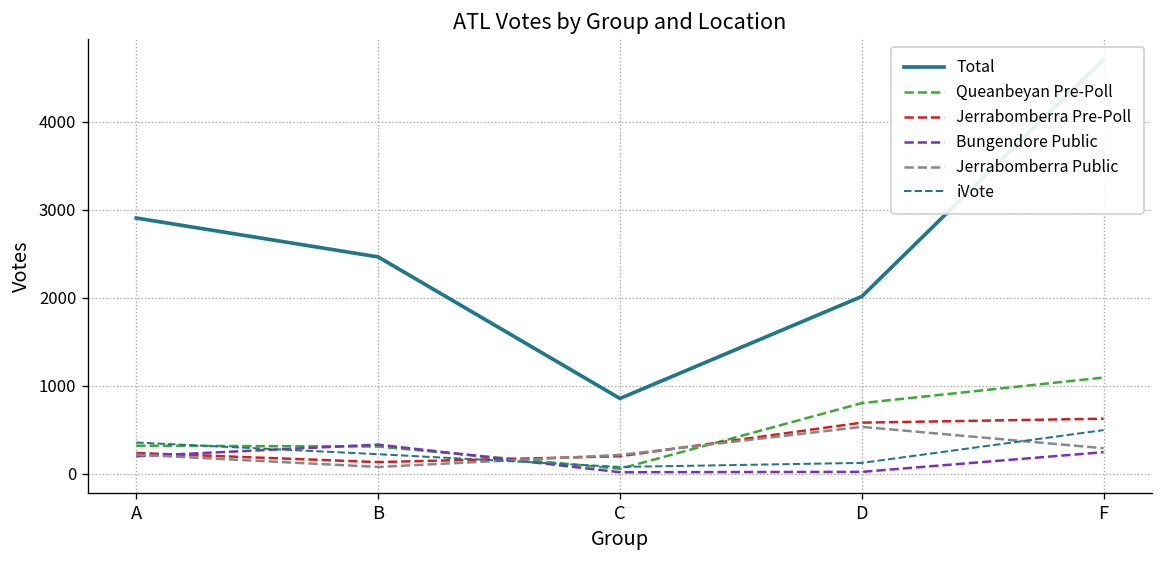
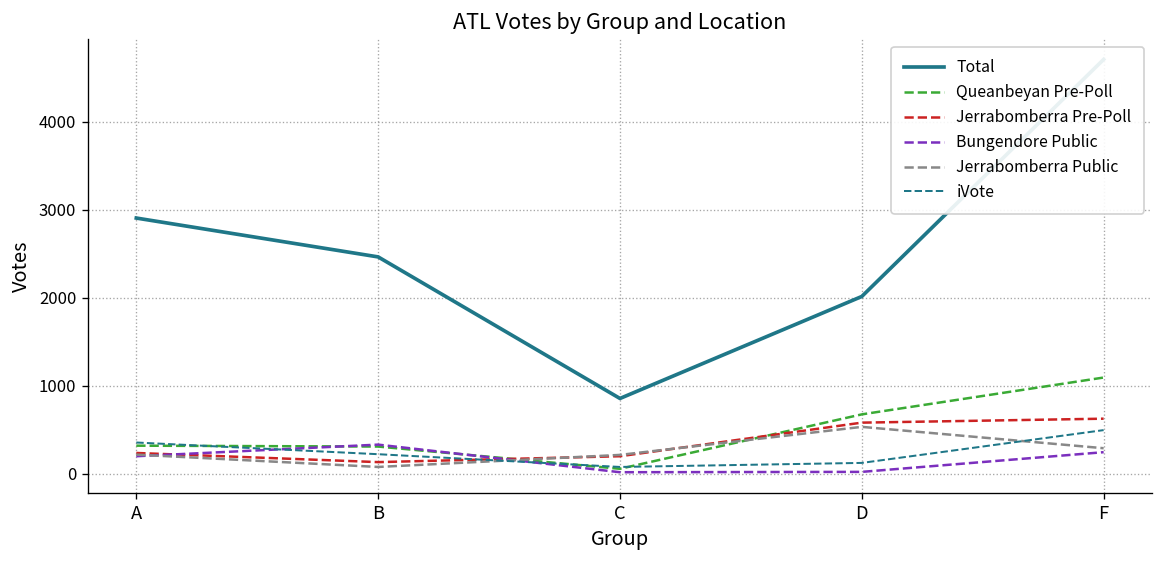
Queanbeyan Pre-Poll, D: 800 -> 700
